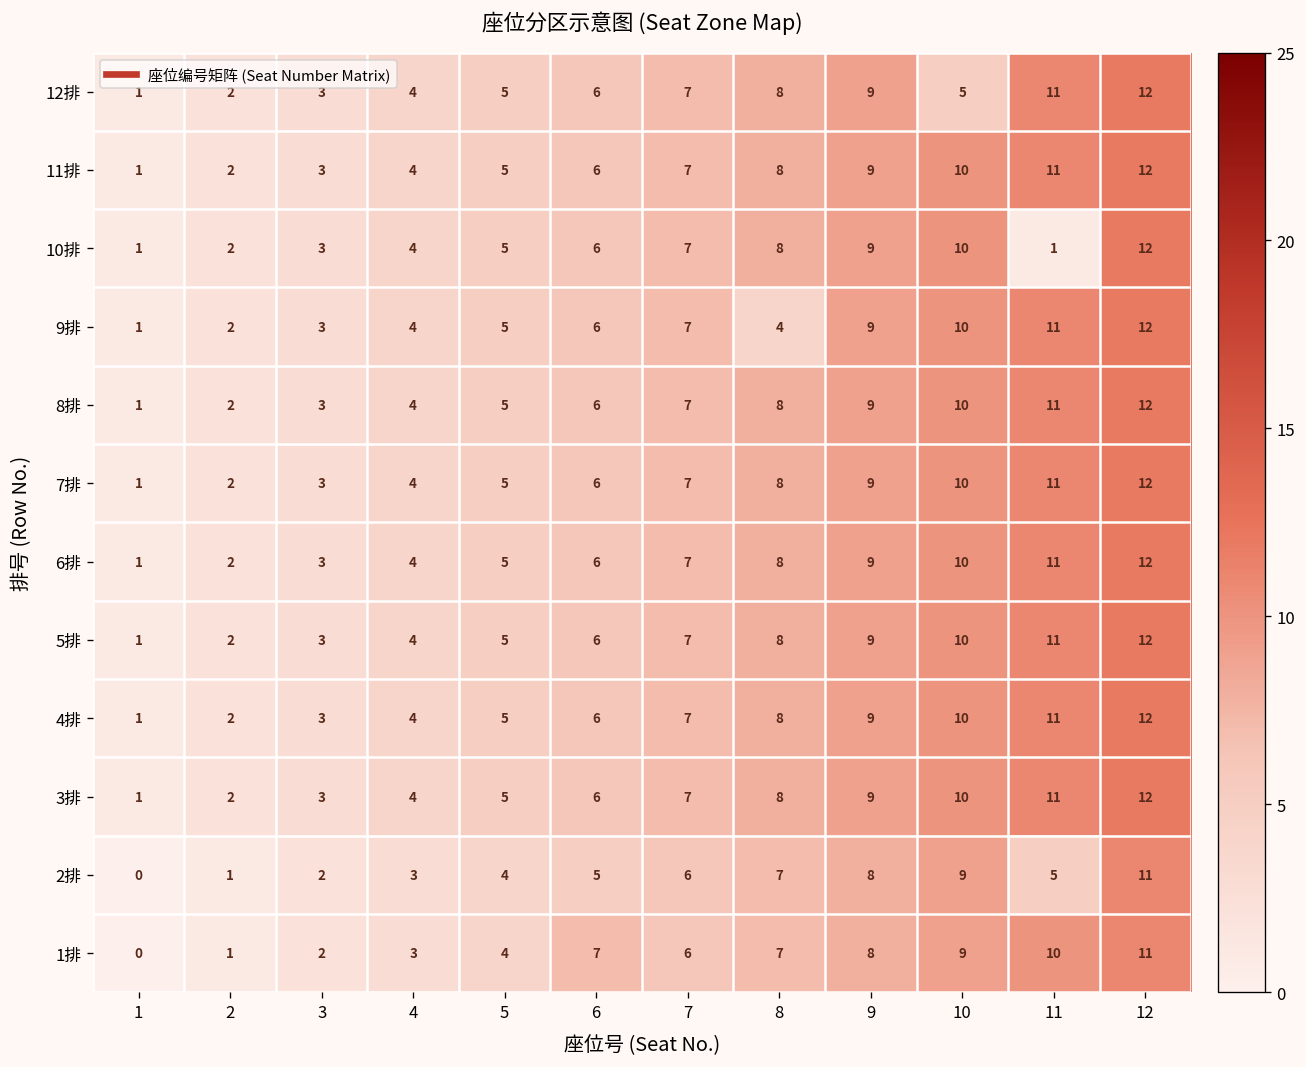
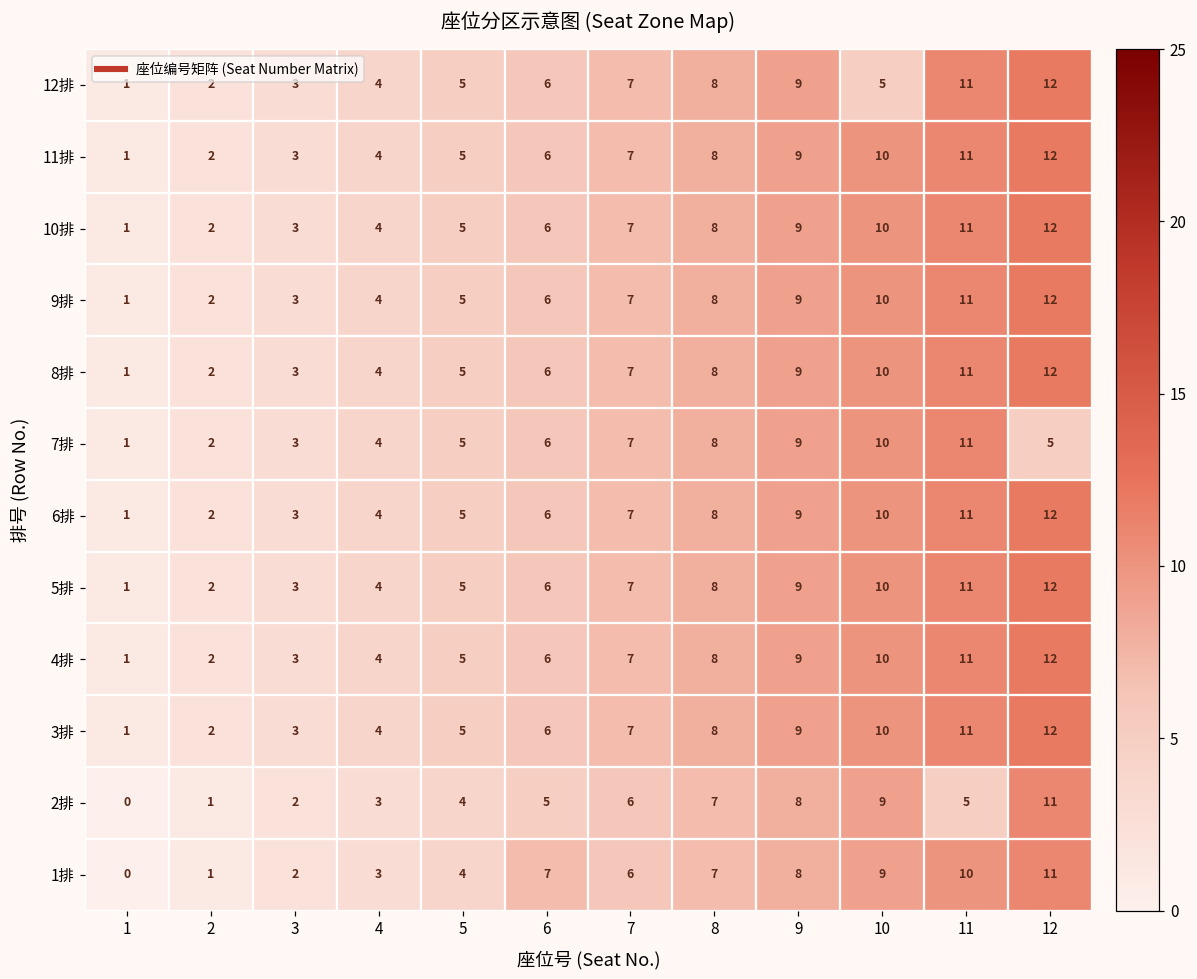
10排, 11: 1 -> 11
9排, 8: 4 -> 8
7排, 12: 12 -> 5
